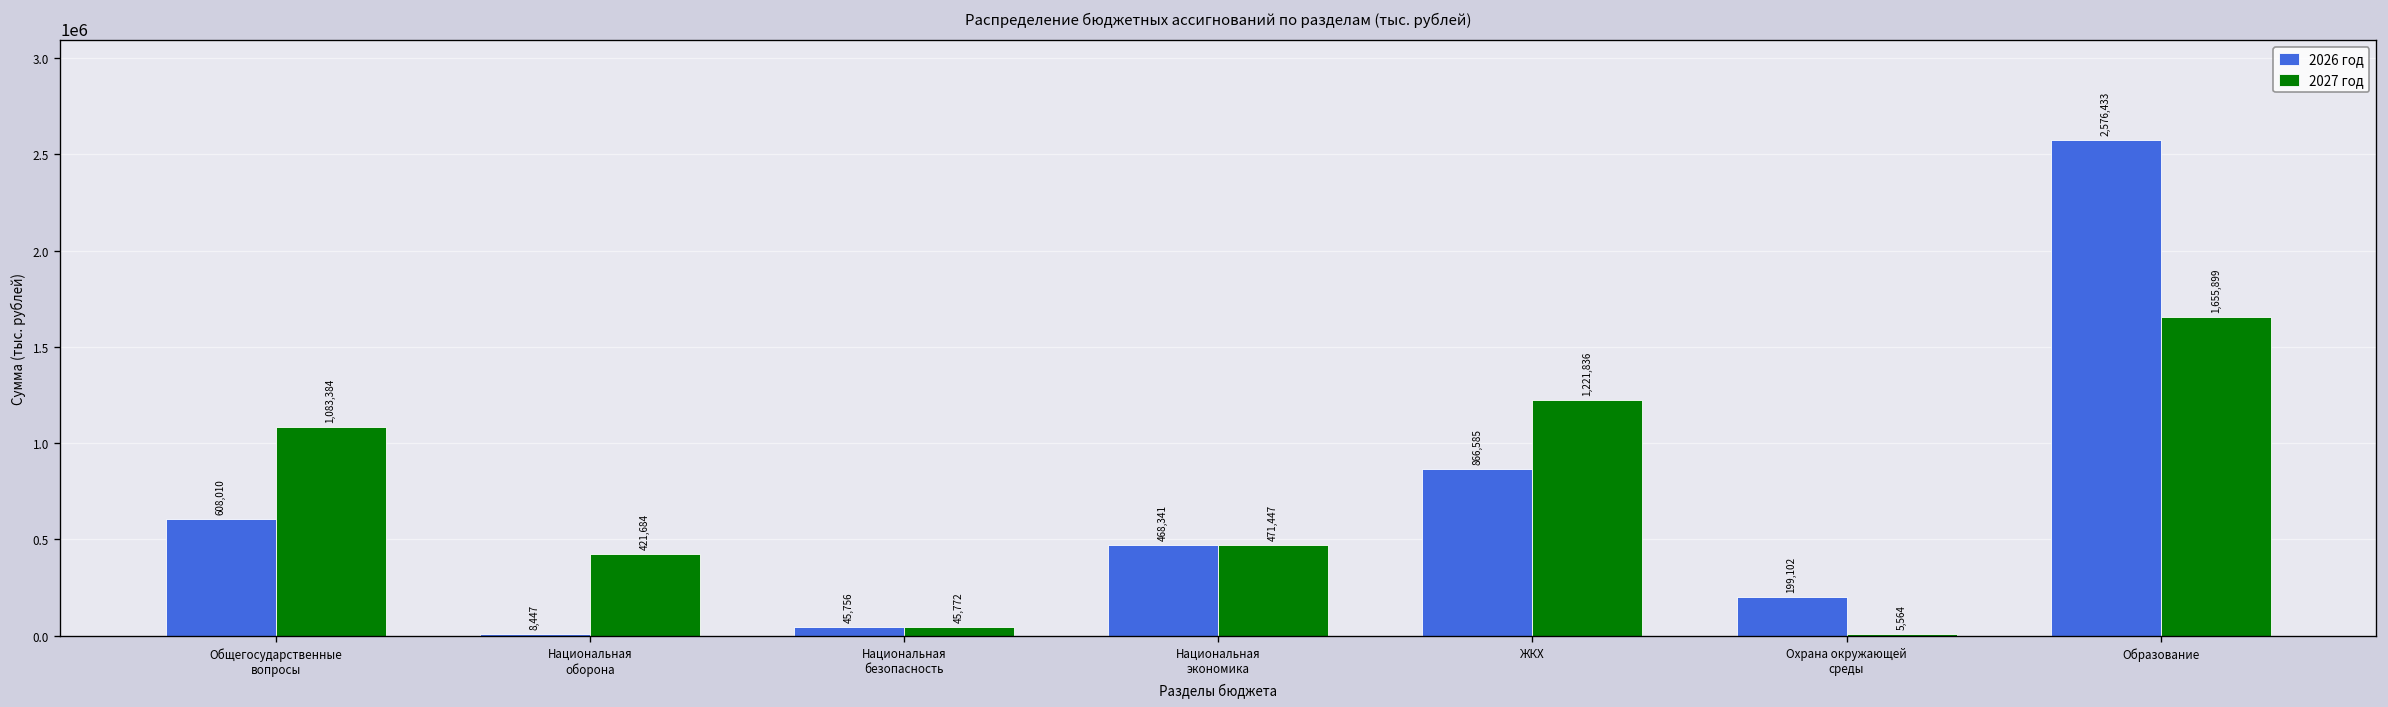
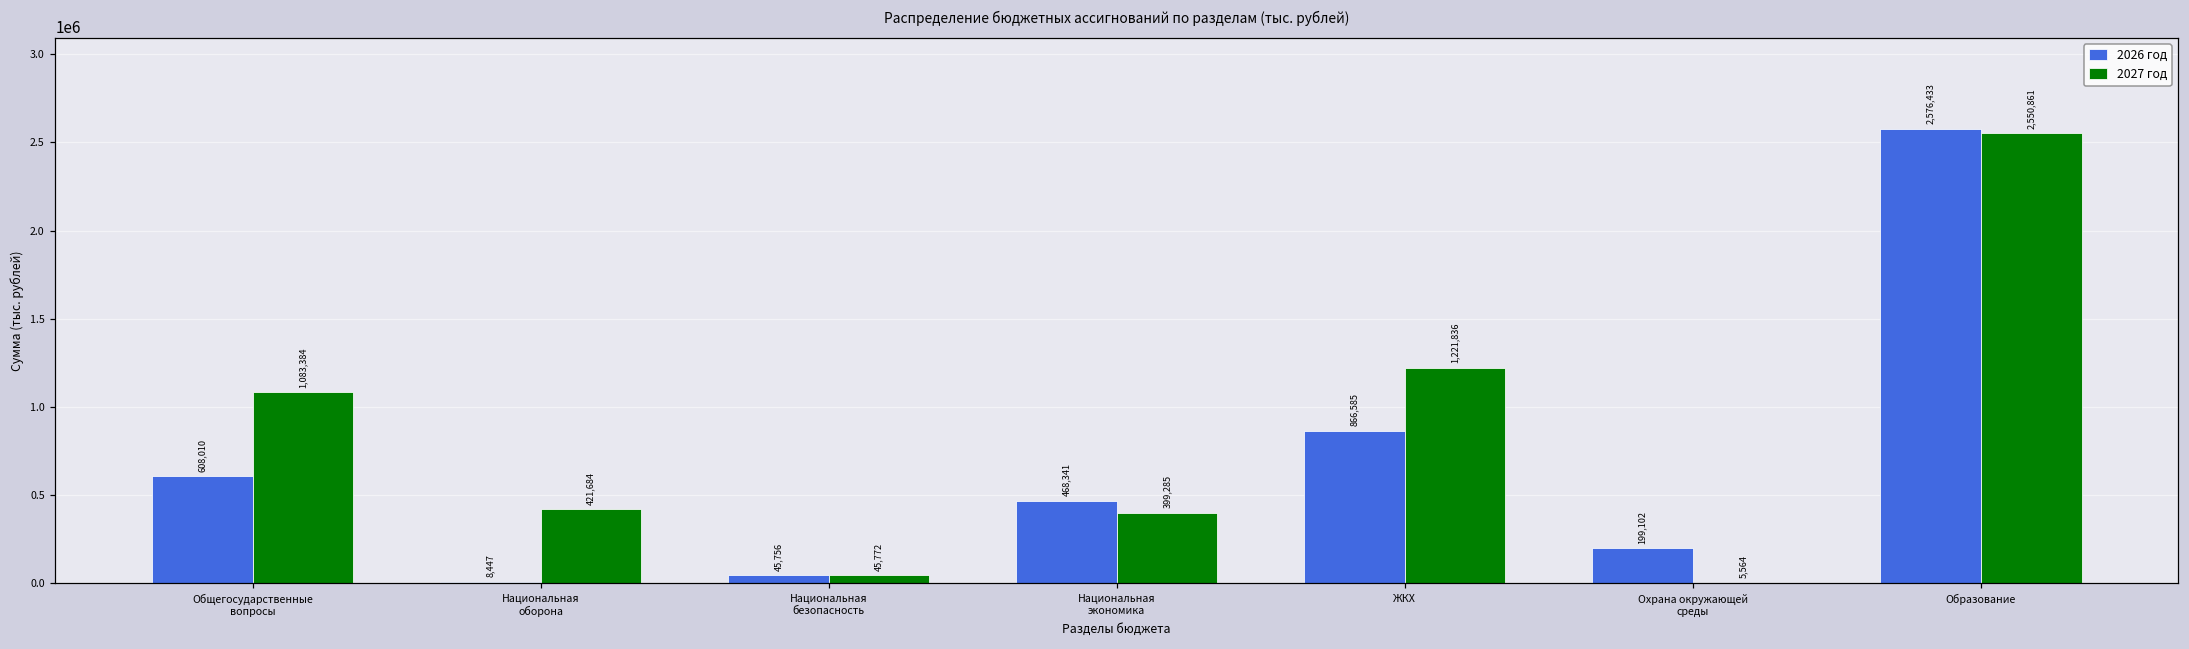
2027 год, Национальная экономика: 471,447 -> 399,285
2027 год, Образование: 1,655,899 -> 2,550,861
